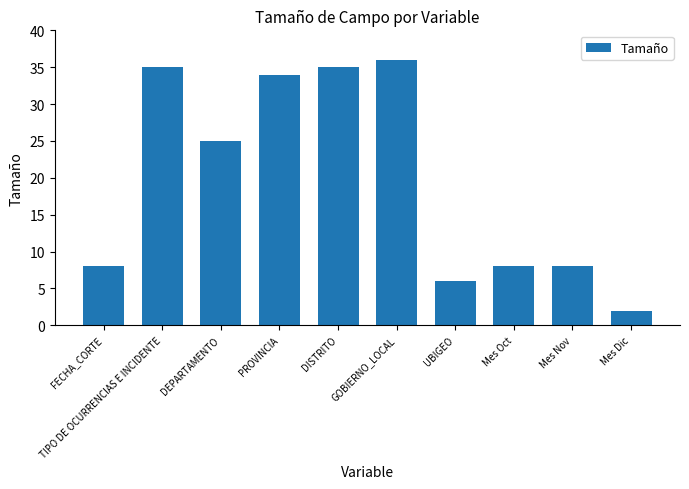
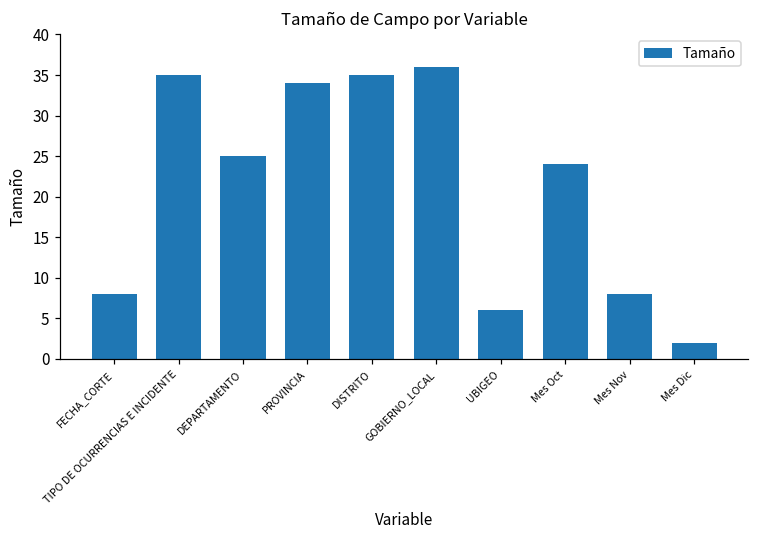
Mes Oct: 8 -> 24
